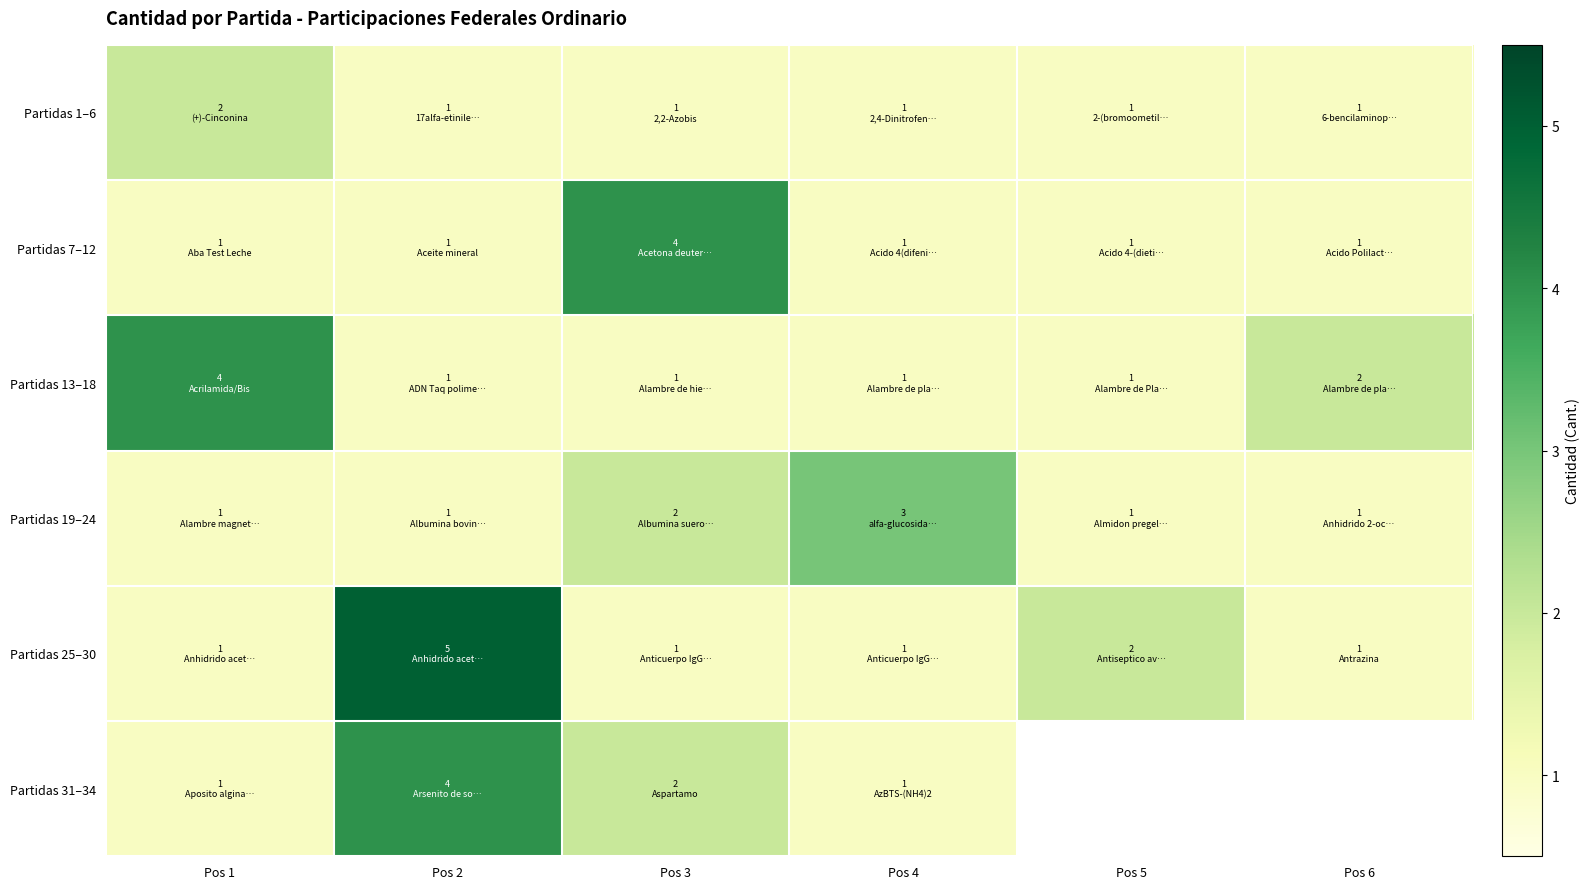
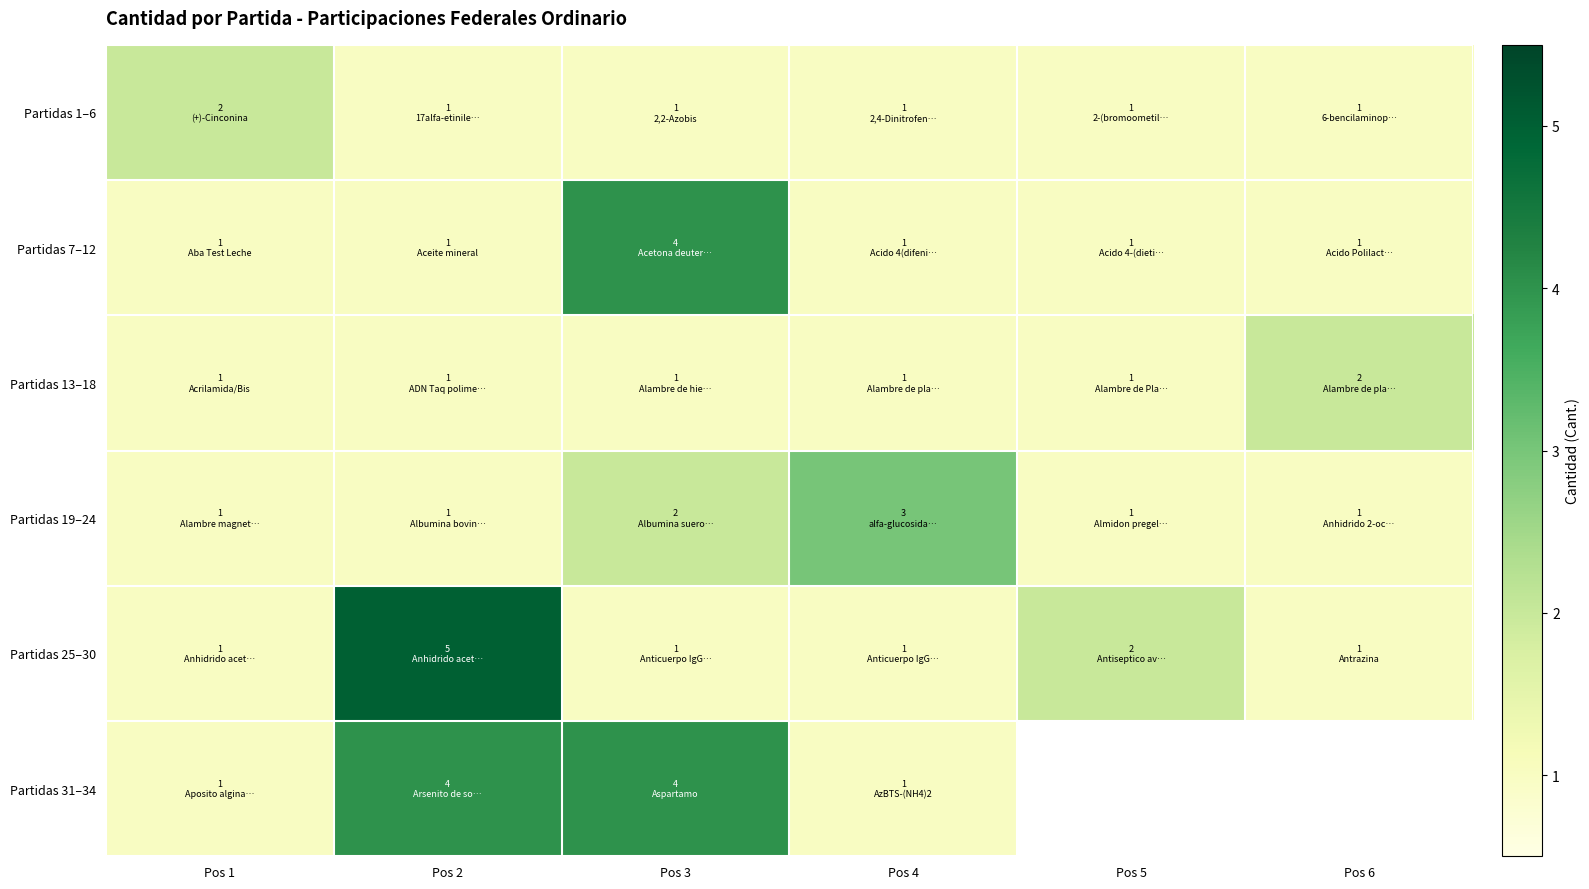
Partidas 13–18, Pos 1: 4 -> 1
Partidas 31–34, Pos 3: 2 -> 4
